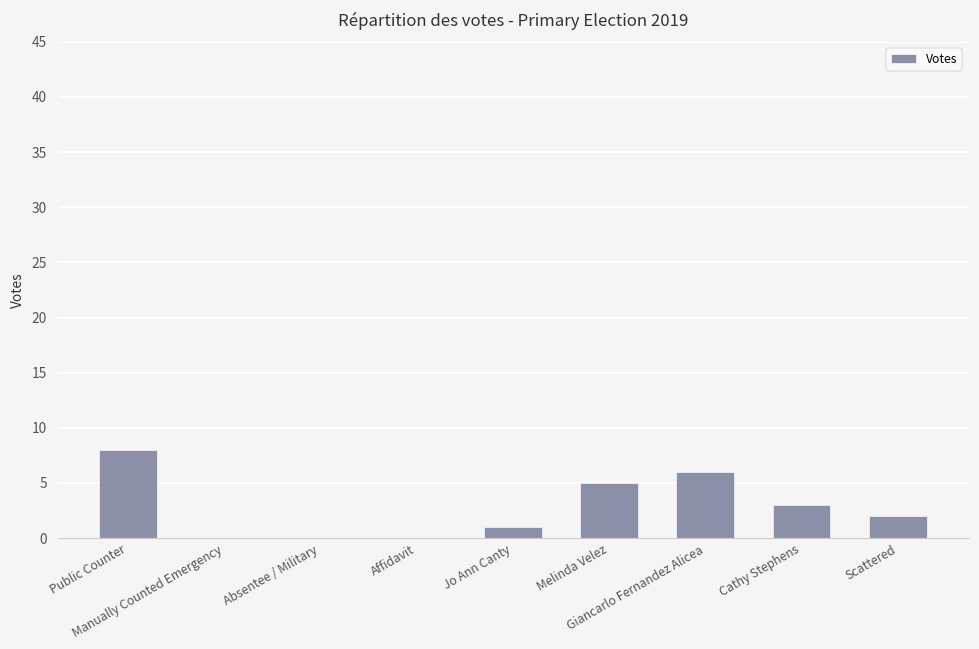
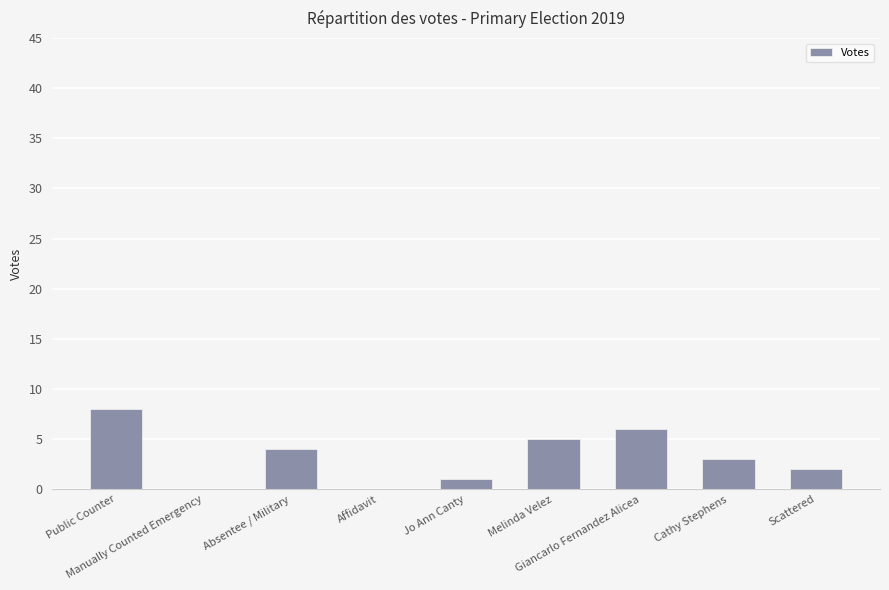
Absentee / Military: 0 -> 4
